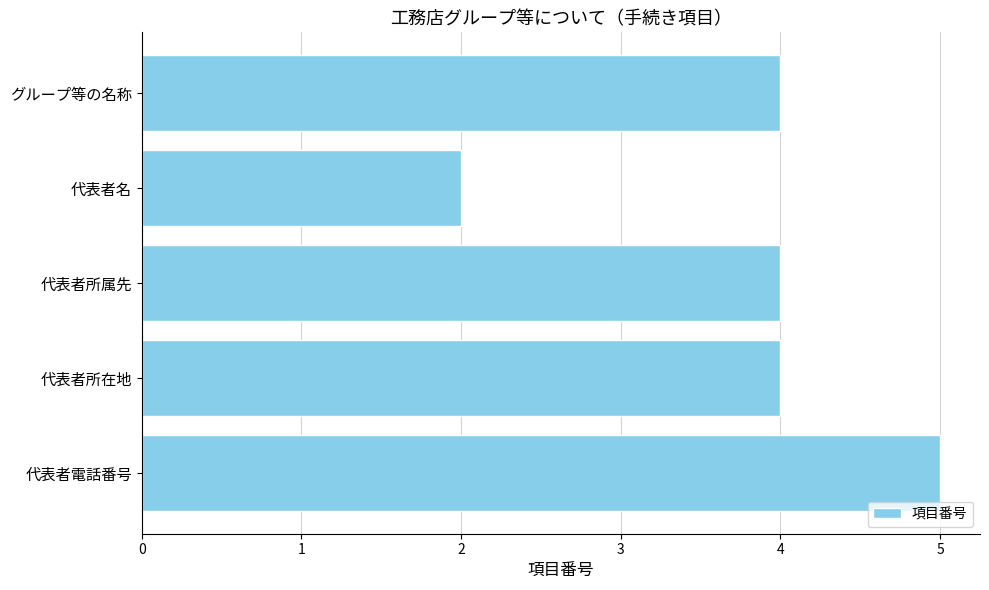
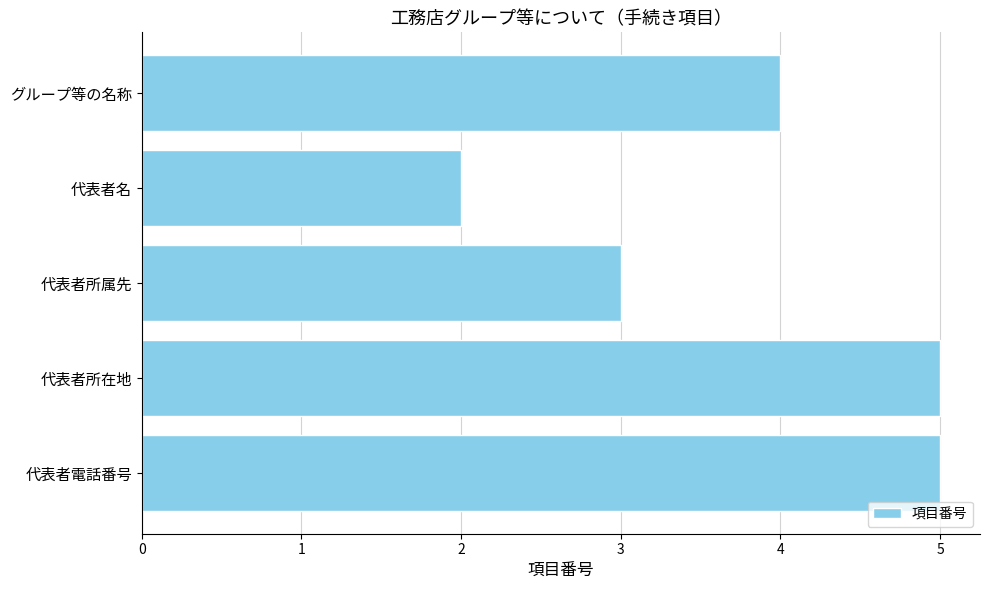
代表者所属先: 4 -> 3
代表者所在地: 4 -> 5
